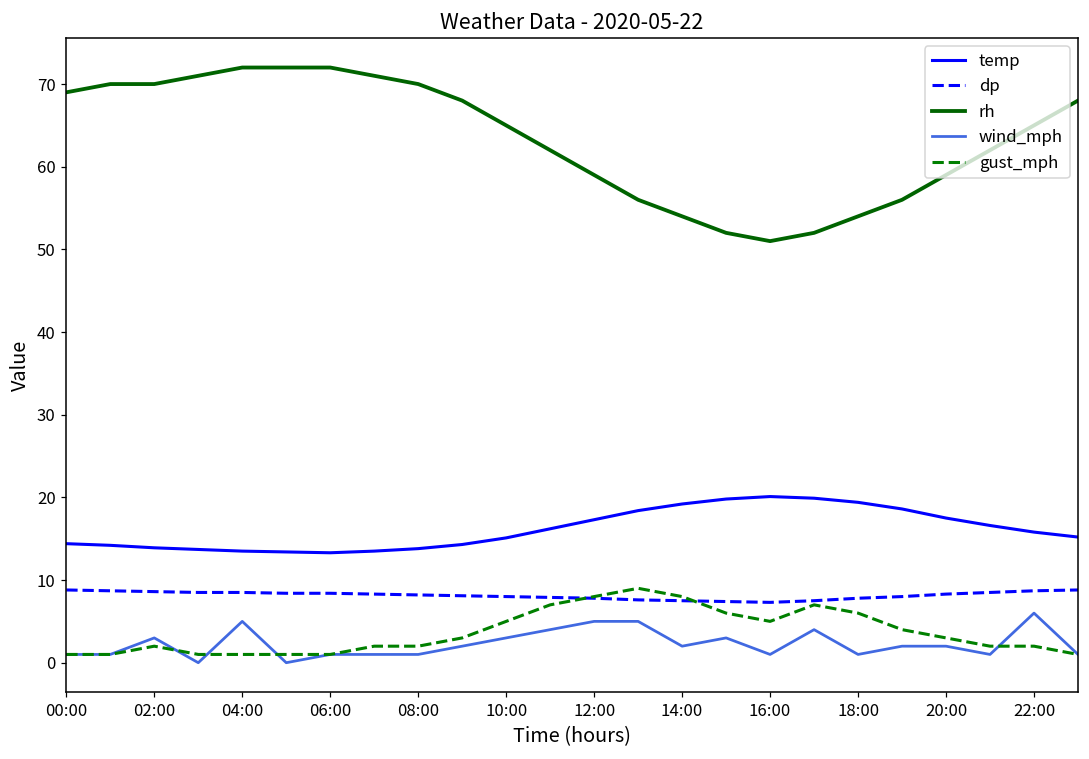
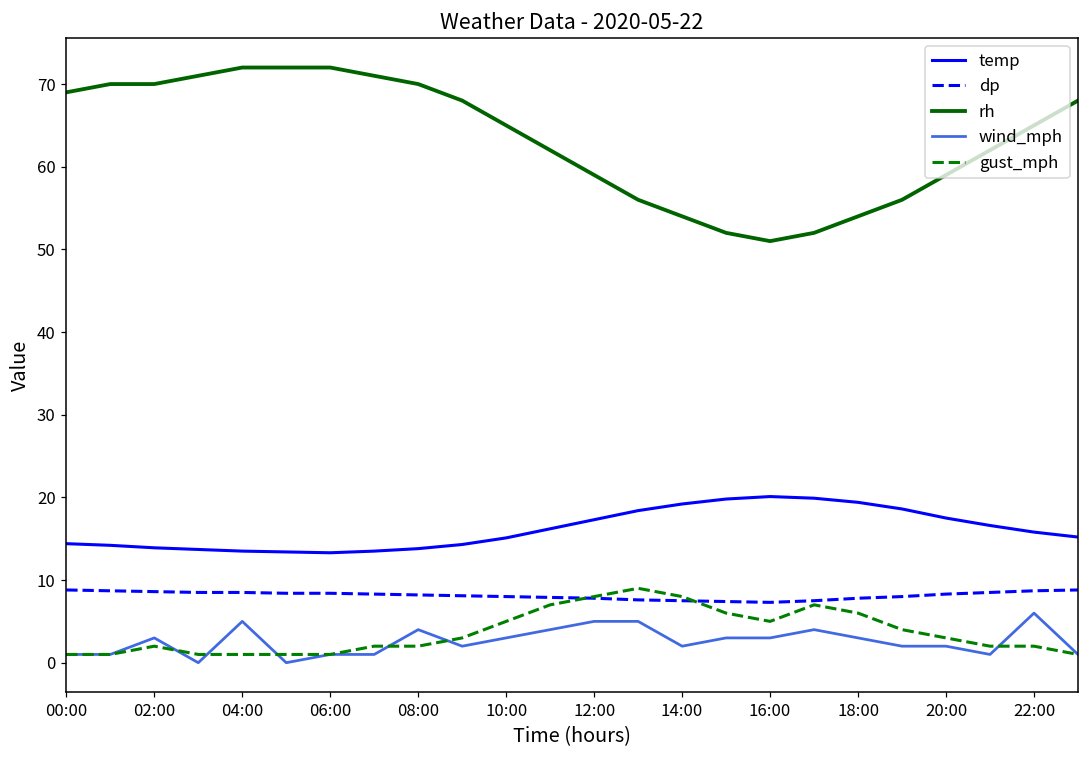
wind_mph, 08:00: 1 -> 4
wind_mph, 16:00: 1 -> 3
wind_mph, 18:00: 1 -> 3
